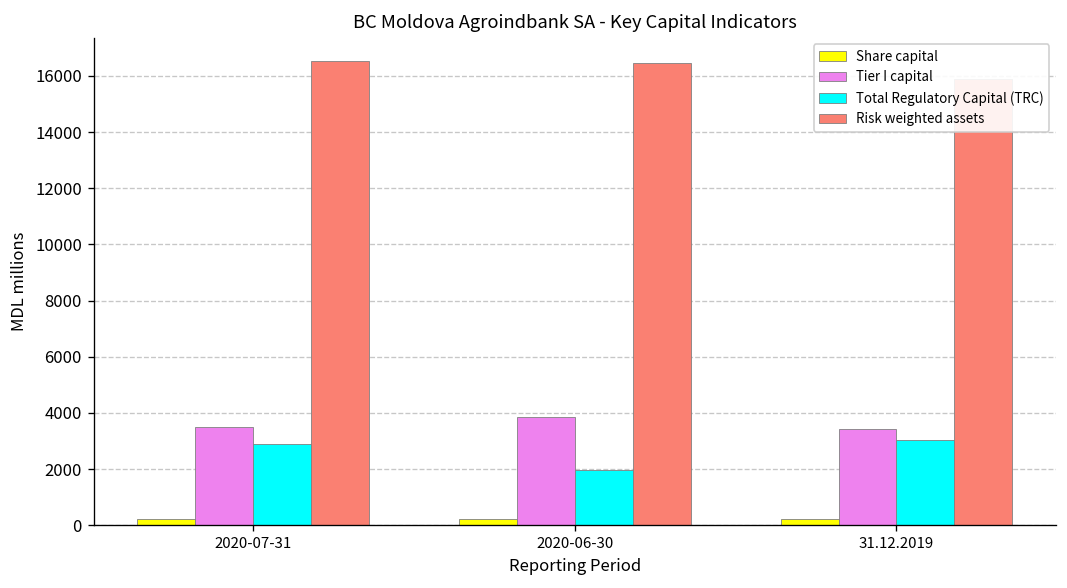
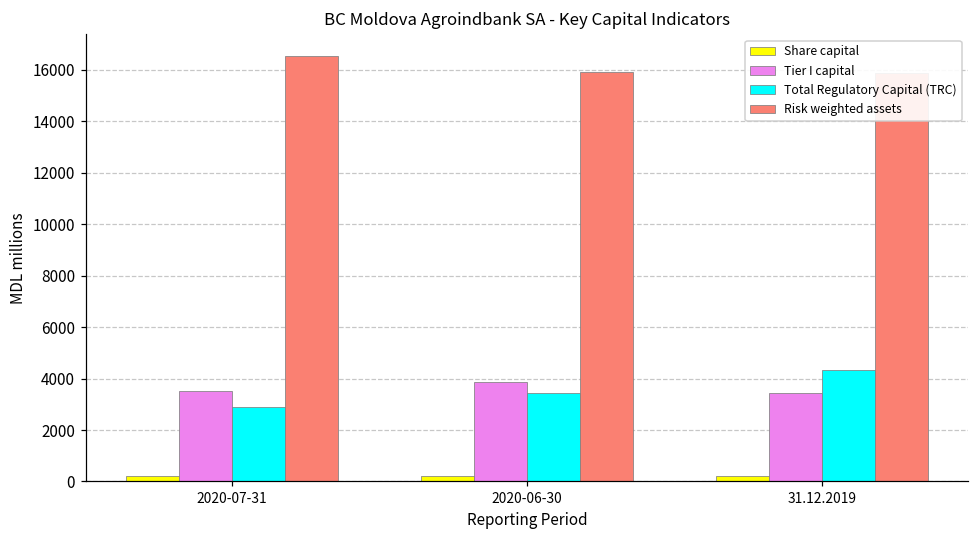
Total Regulatory Capital (TRC), 2020-06-30: 2000 -> 3400
Risk weighted assets, 2020-06-30: 16500 -> 15900
Total Regulatory Capital (TRC), 31.12.2019: 3100 -> 4300
